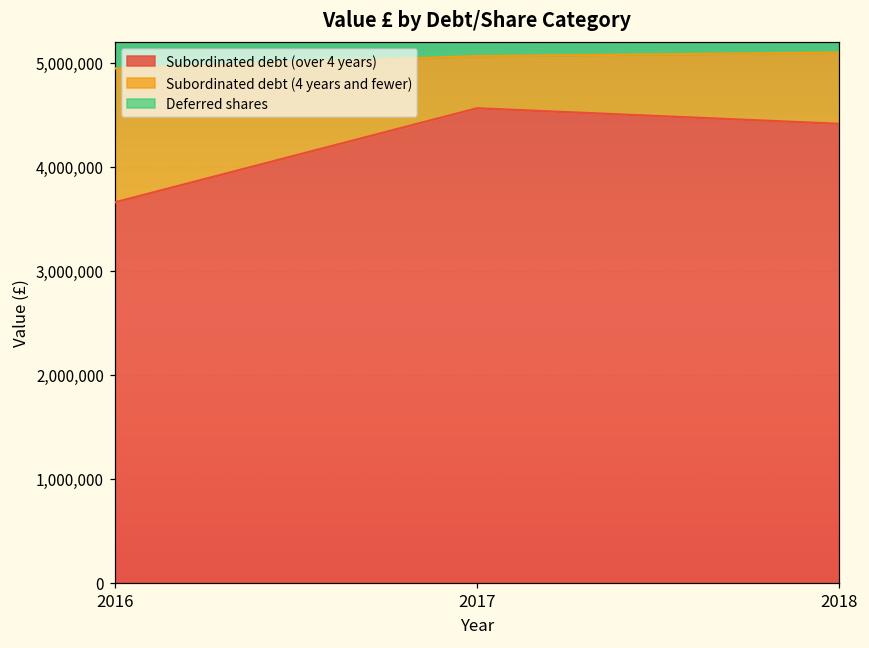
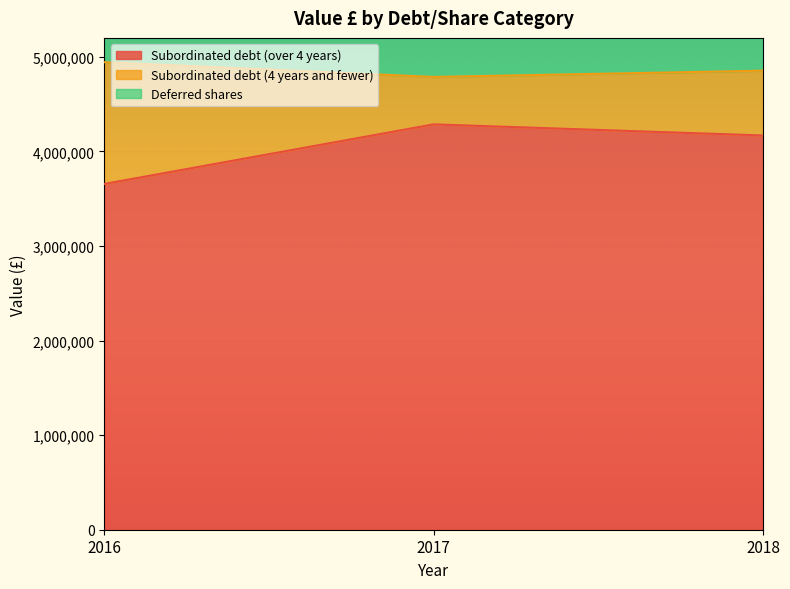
Subordinated debt (over 4 years), 2017: 4,600,000 -> 4,300,000
Subordinated debt (over 4 years), 2018: 4,400,000 -> 4,200,000
